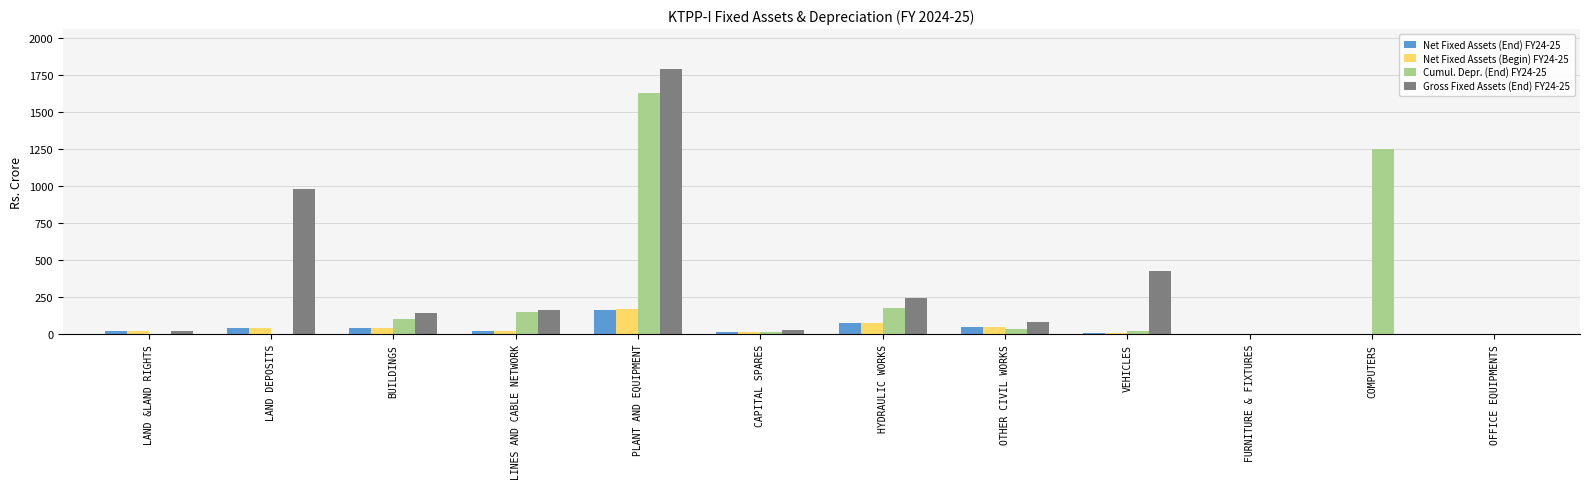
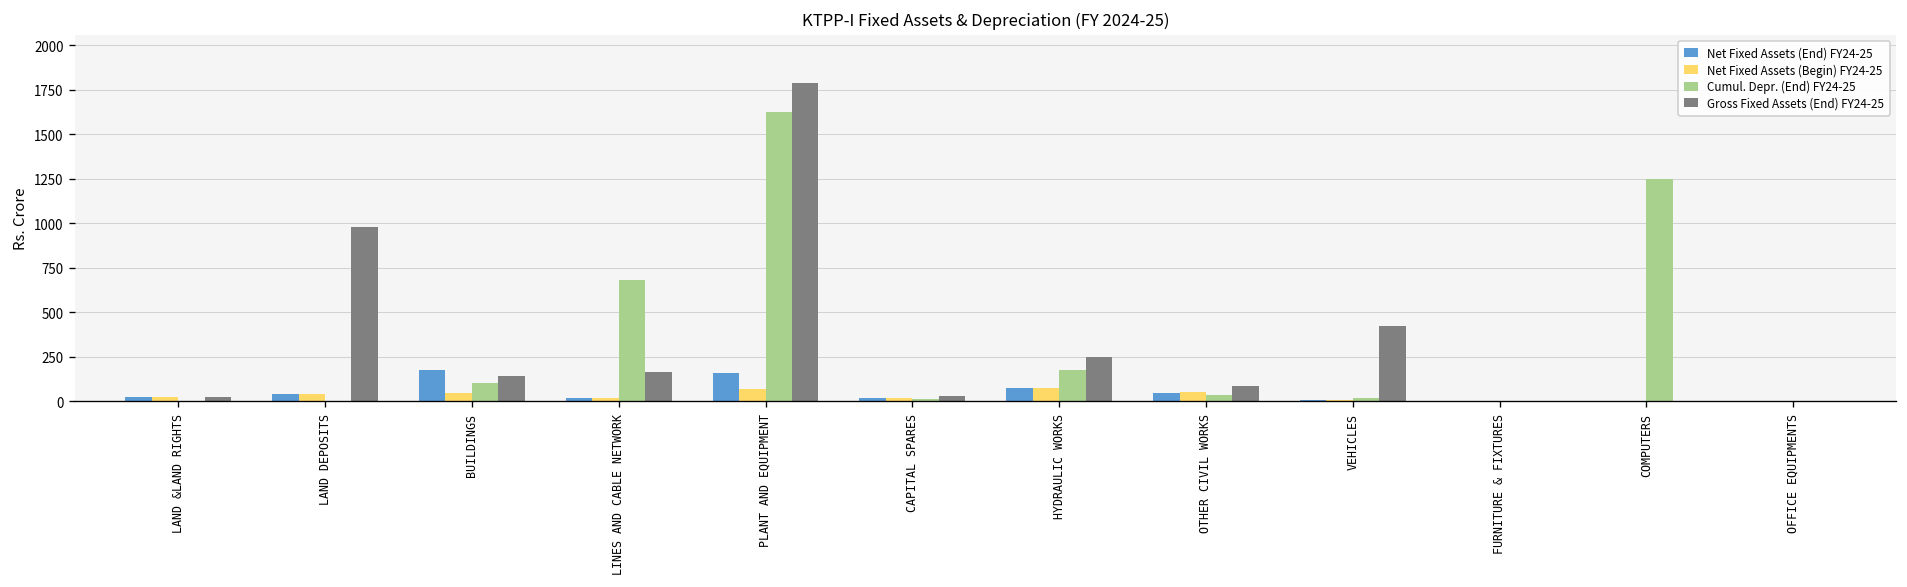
Net Fixed Assets (End) FY24-25, BUILDINGS: 40 -> 170
Cumul. Depr. (End) FY24-25, LINES AND CABLE NETWORK: 150 -> 680
Net Fixed Assets (Begin) FY24-25, PLANT AND EQUIPMENT: 170 -> 70
